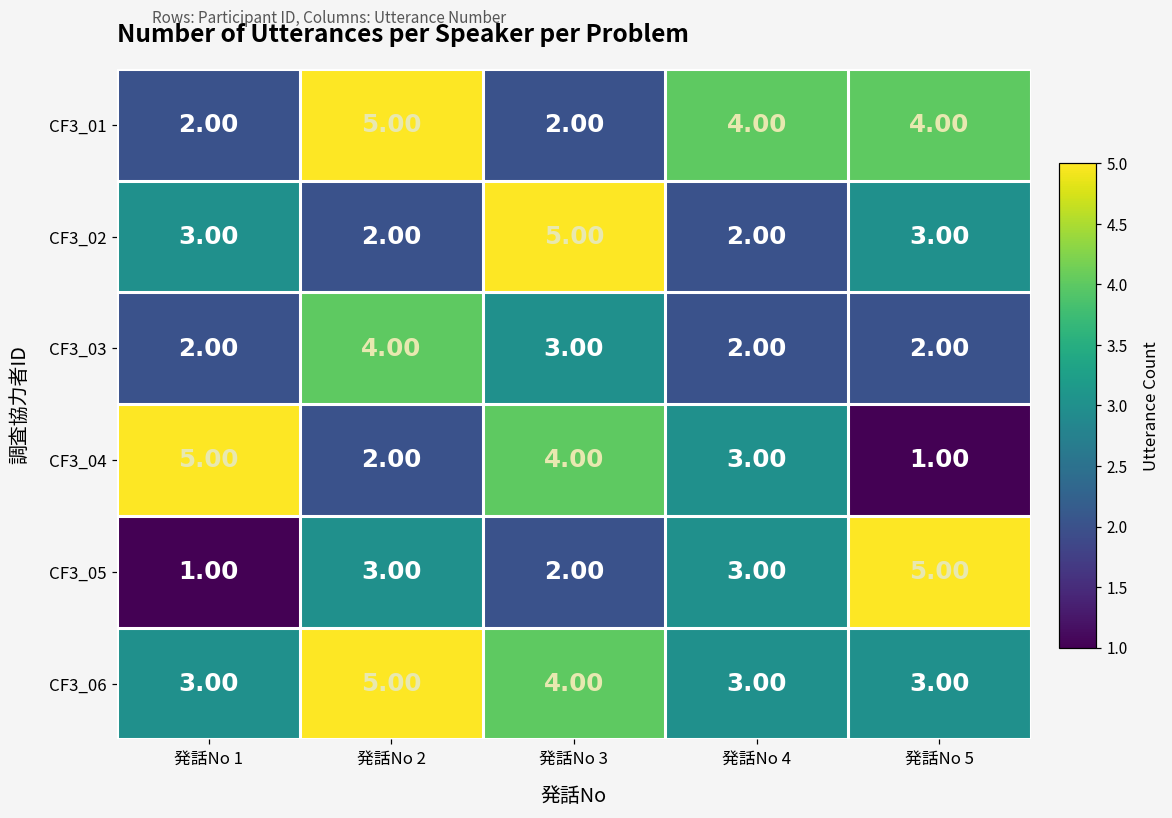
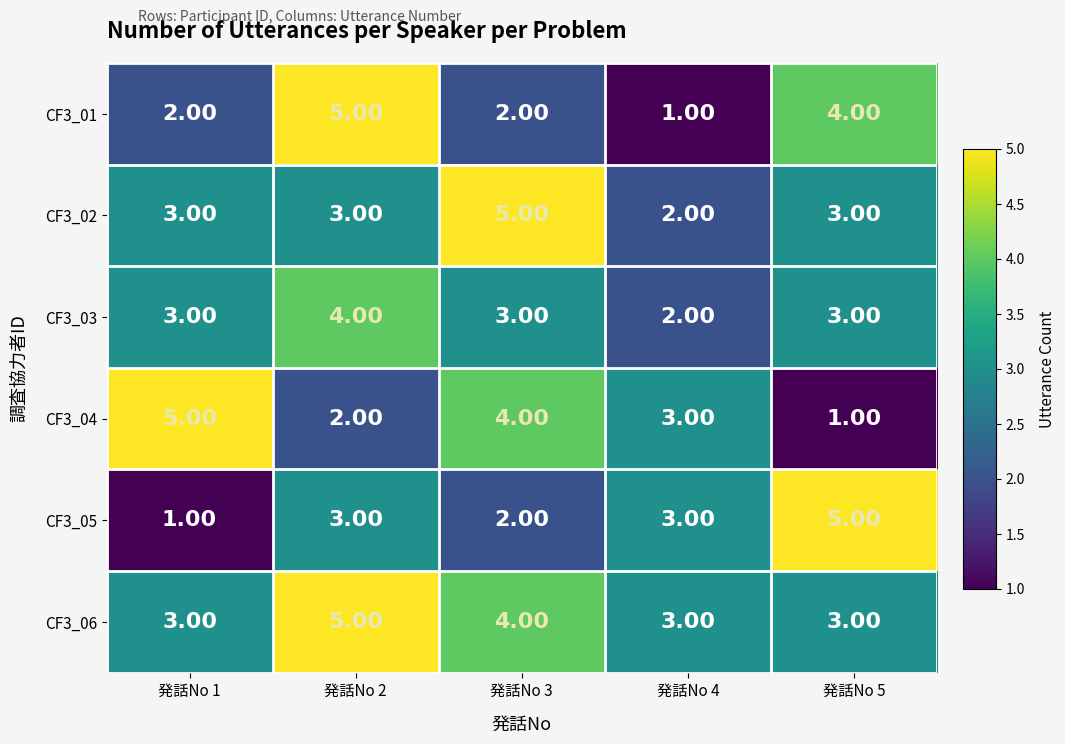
CF3_01, 発話No 4: 4.00 -> 1.00
CF3_02, 発話No 2: 2.00 -> 3.00
CF3_03, 発話No 1: 2.00 -> 3.00
CF3_03, 発話No 5: 2.00 -> 3.00
